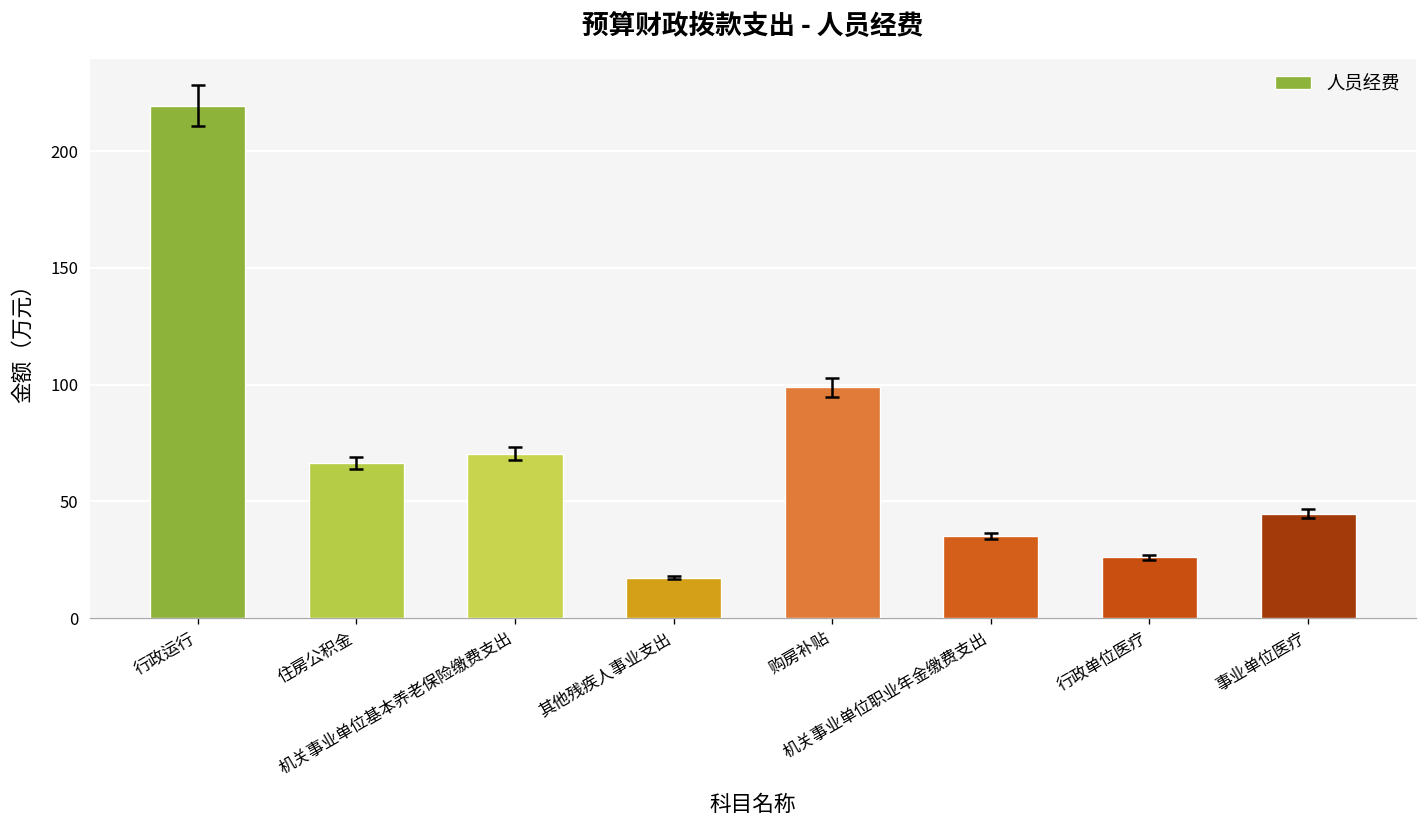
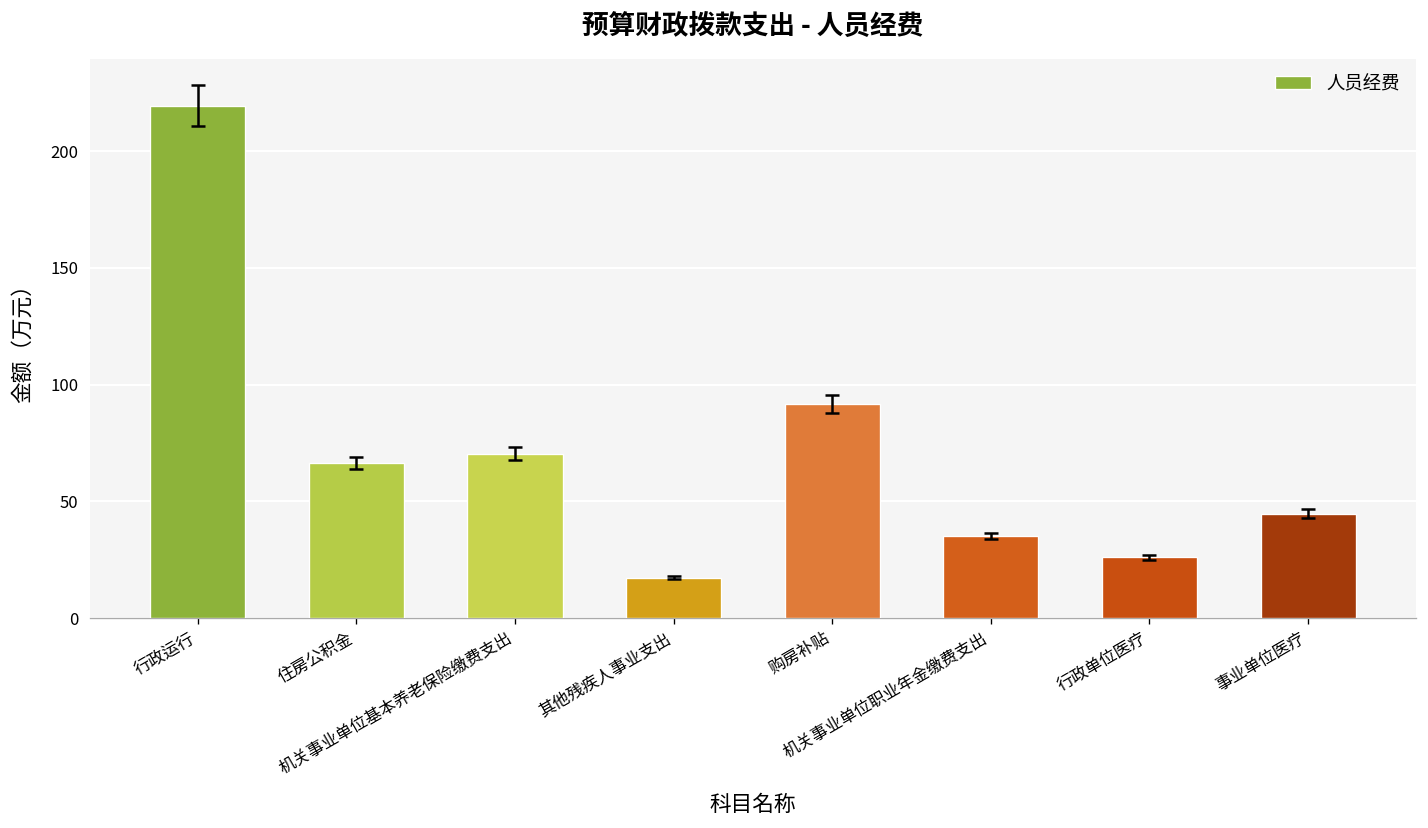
人员经费, 购房补贴: 99 -> 92
